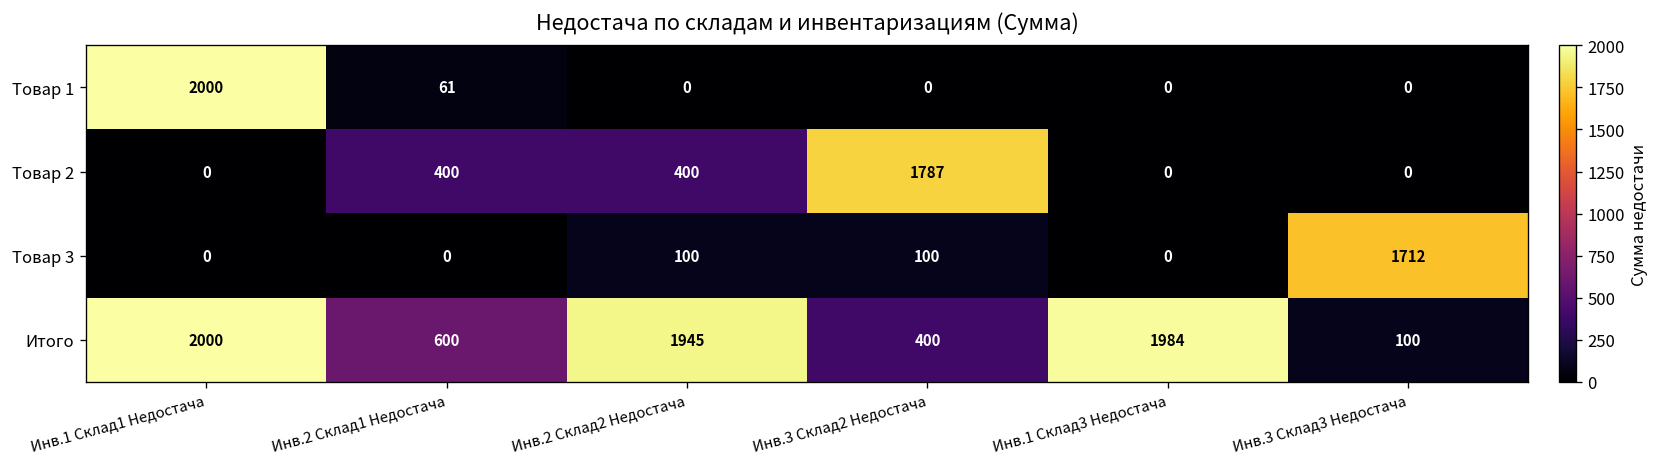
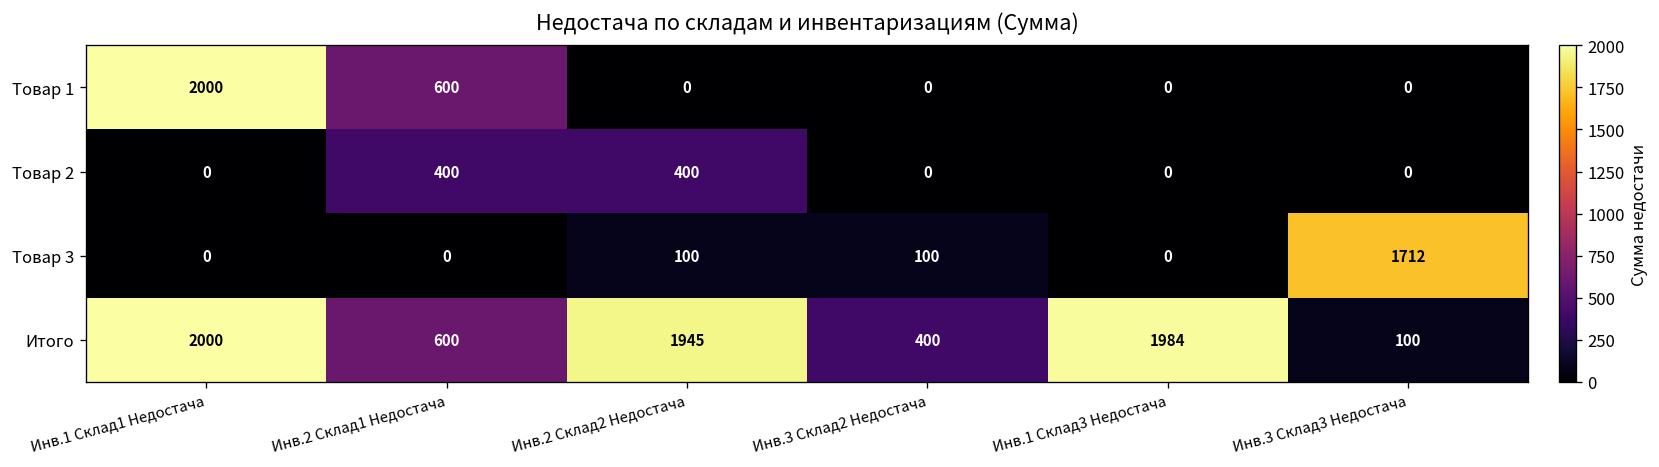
Товар 1, Инв.2 Склад1 Недостача: 61 -> 600
Товар 2, Инв.3 Склад2 Недостача: 1787 -> 0
